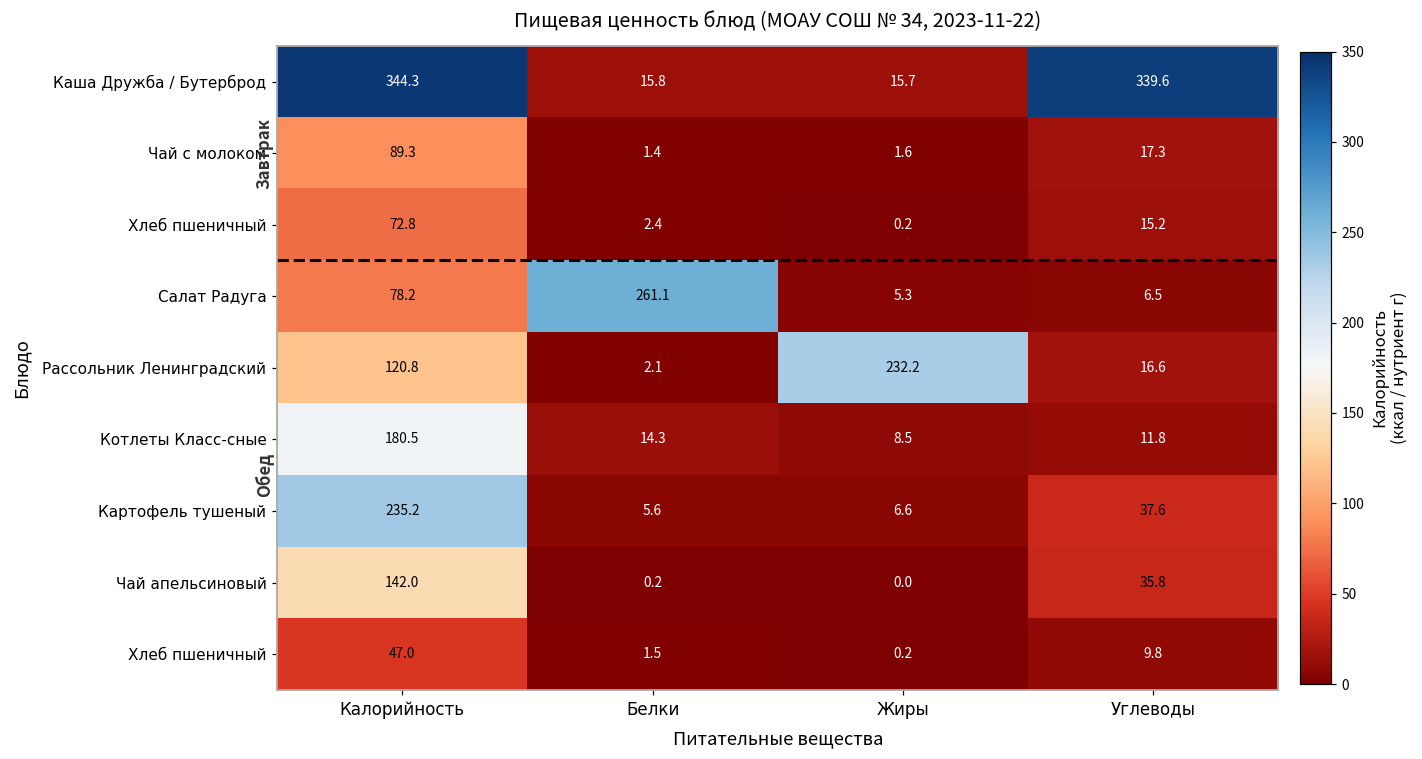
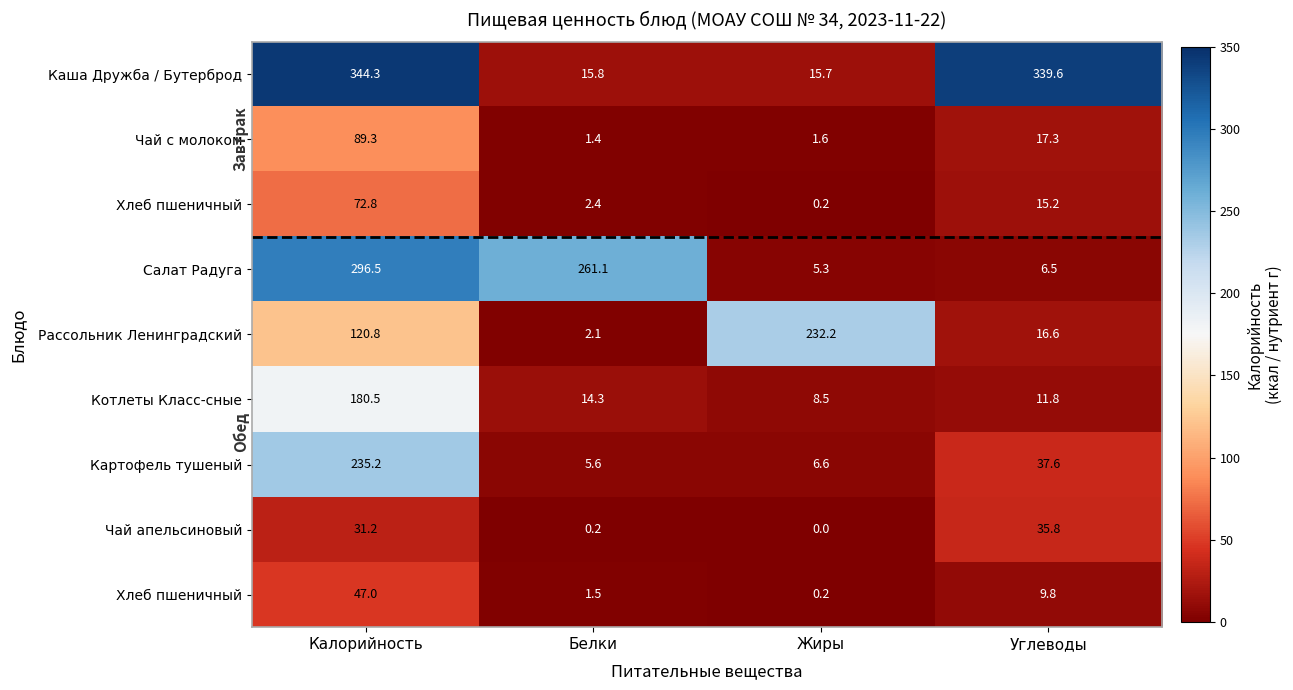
Салат Радуга, Калорийность: 78.2 -> 296.5
Чай апельсиновый, Калорийность: 142.0 -> 31.2
